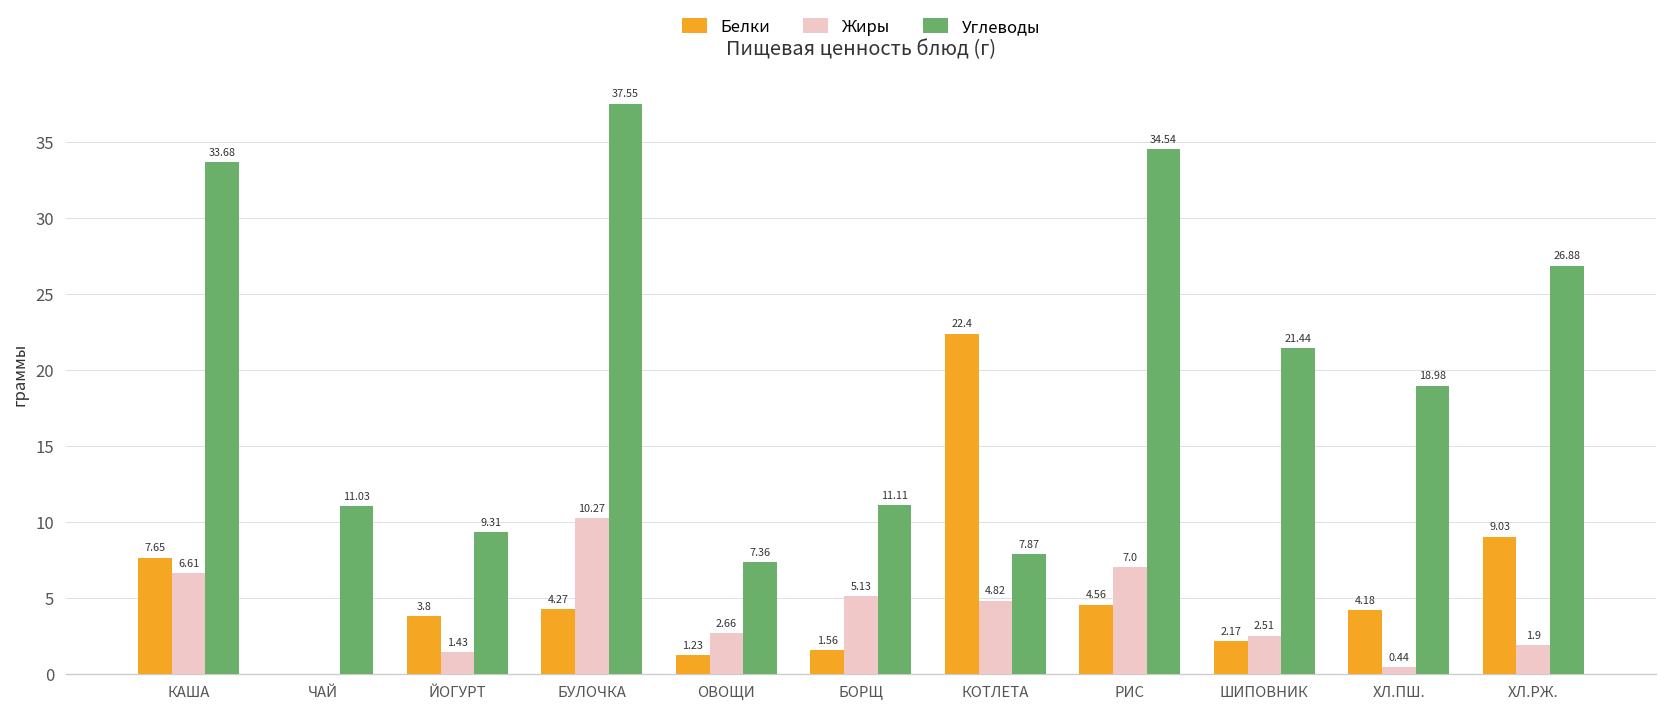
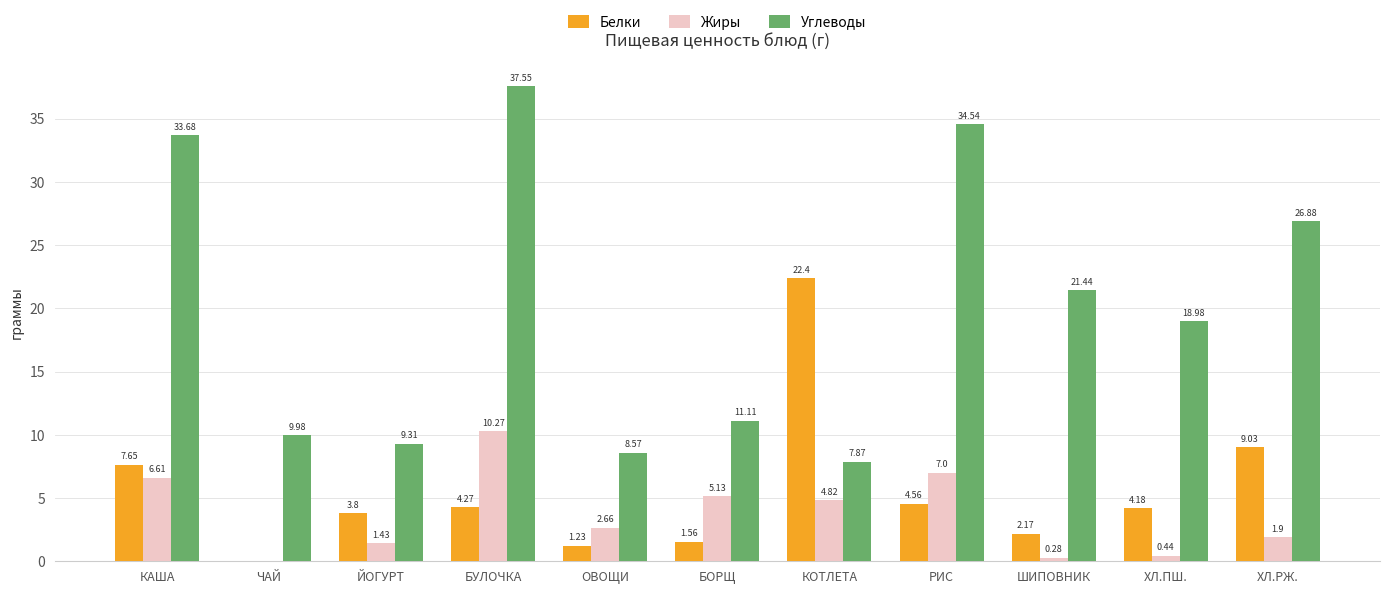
Углеводы, ЧАЙ: 11.03 -> 9.98
Углеводы, ОВОЩИ: 7.36 -> 8.57
Жиры, ШИПОВНИК: 2.51 -> 0.28
